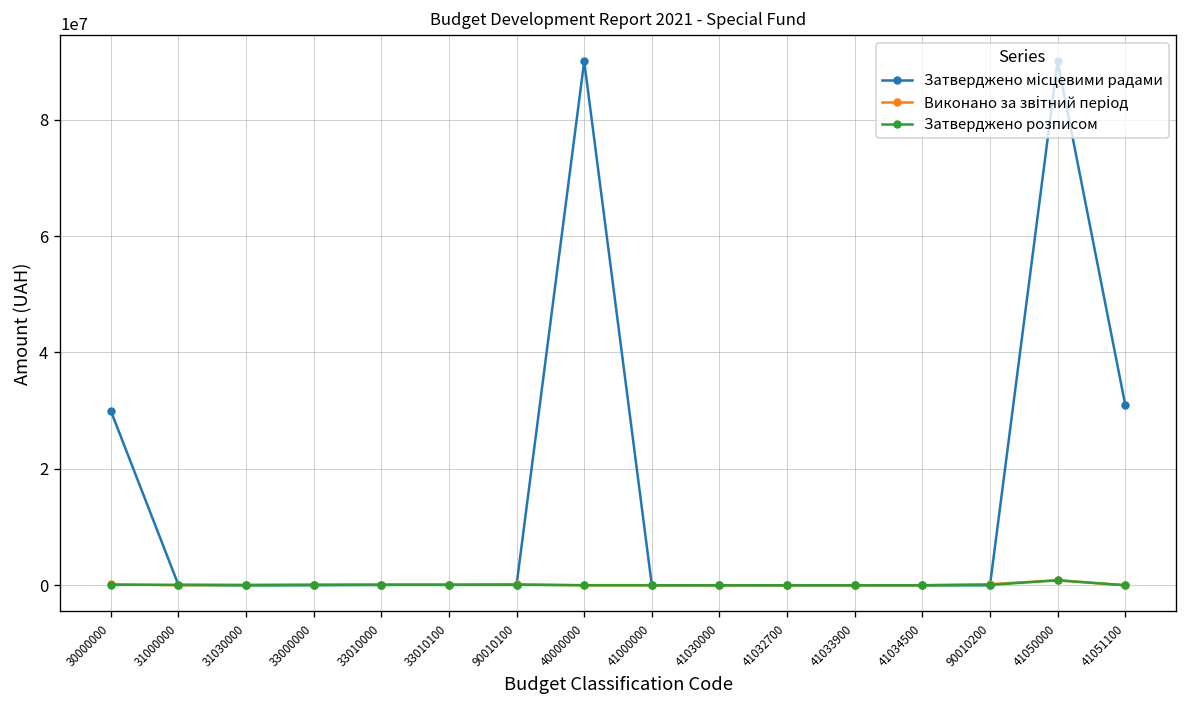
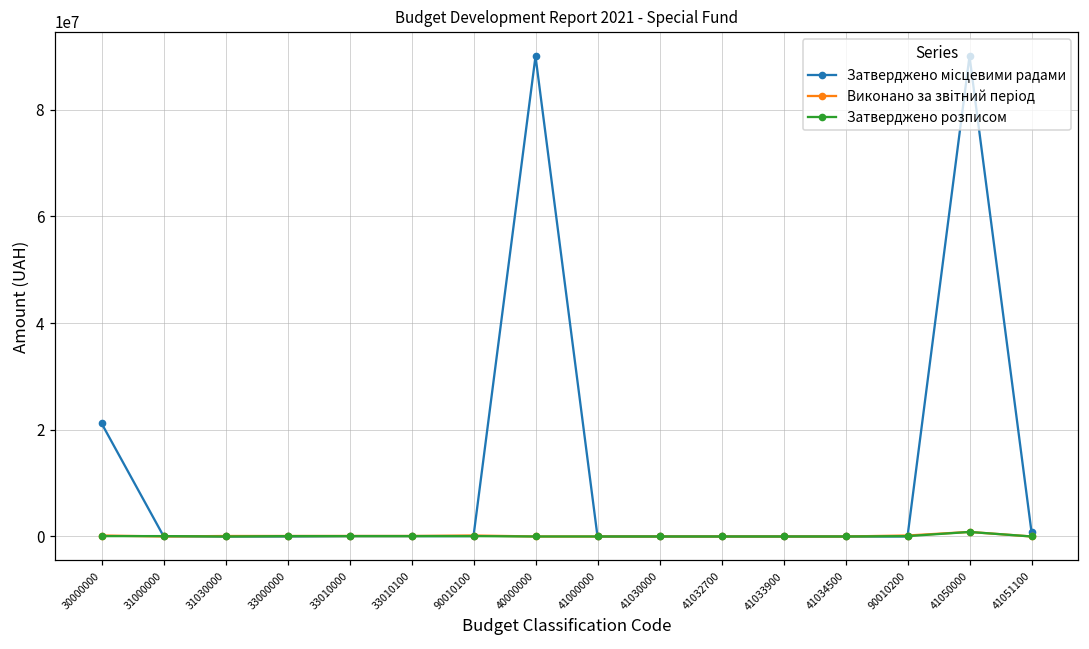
Затверджено місцевими радами, 30000000: 30000000 -> 21000000
Затверджено місцевими радами, 41051100: 31000000 -> 1000000
